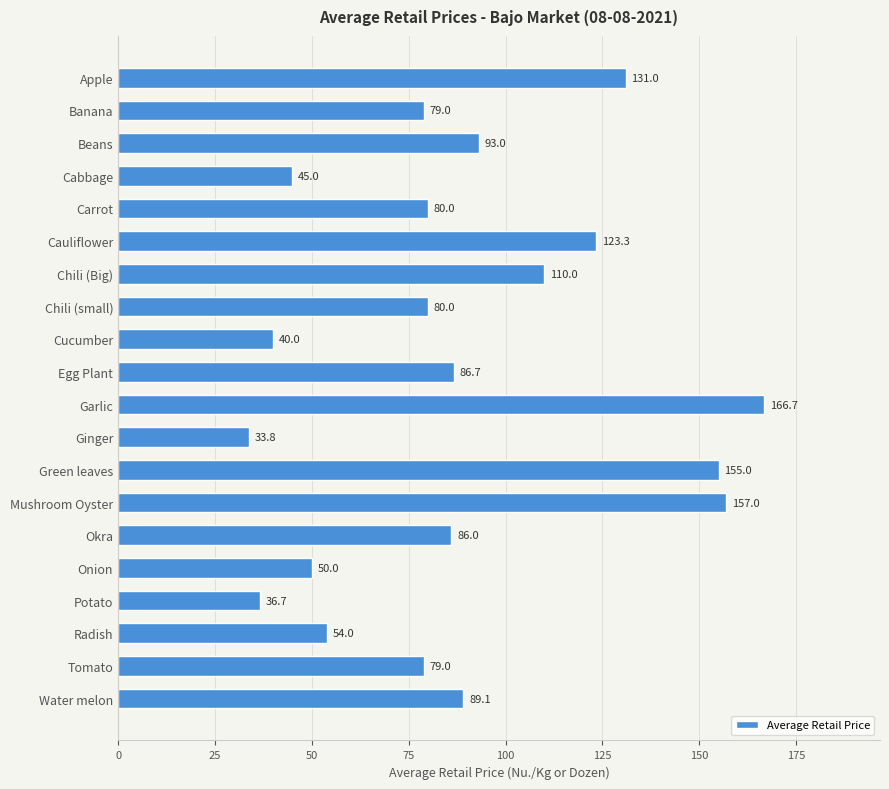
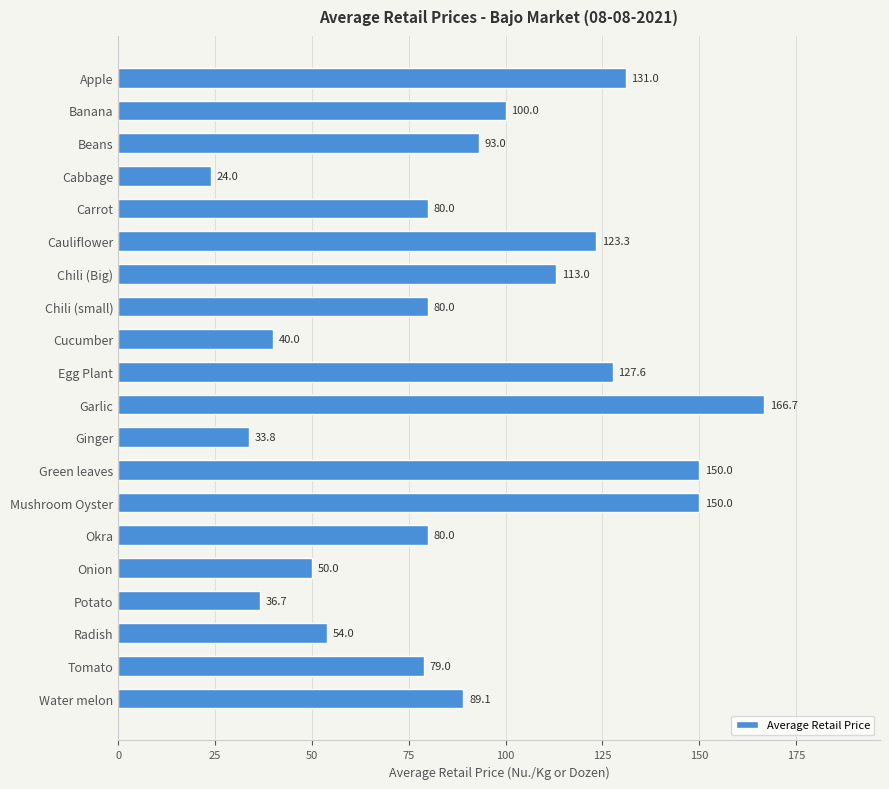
Banana: 79.0 -> 100.0
Cabbage: 45.0 -> 24.0
Chili (Big): 110.0 -> 113.0
Egg Plant: 86.7 -> 127.6
Green leaves: 155.0 -> 150.0
Mushroom Oyster: 157.0 -> 150.0
Okra: 86.0 -> 80.0
